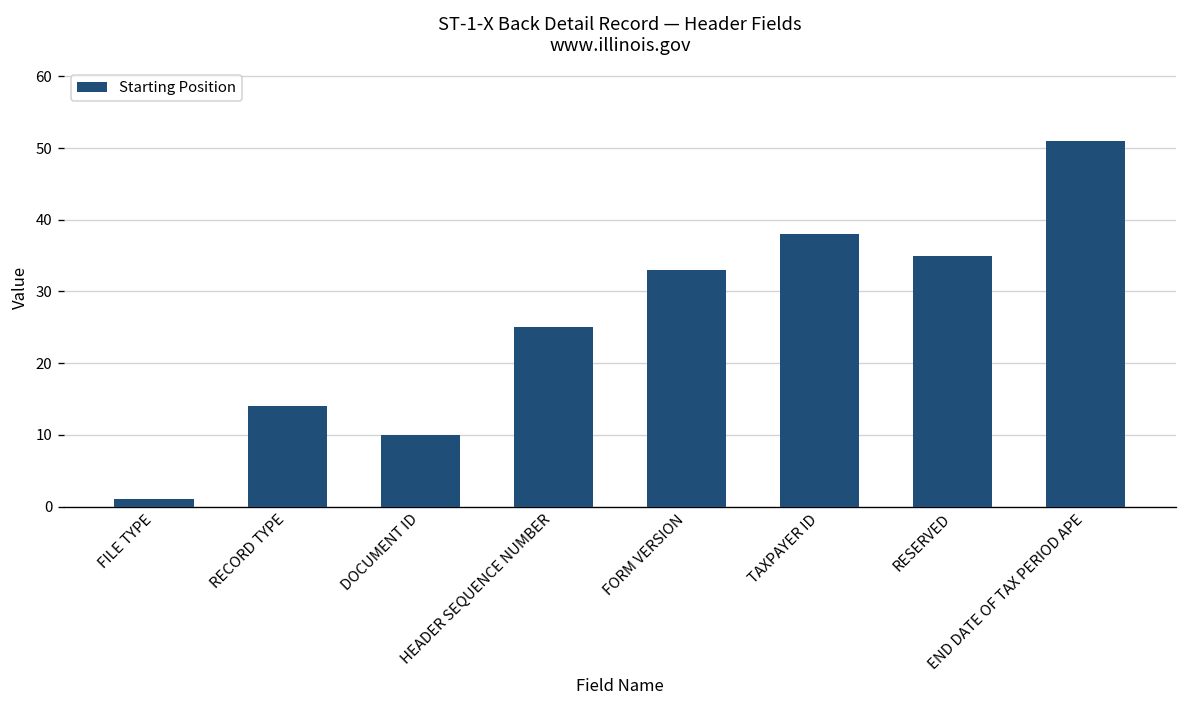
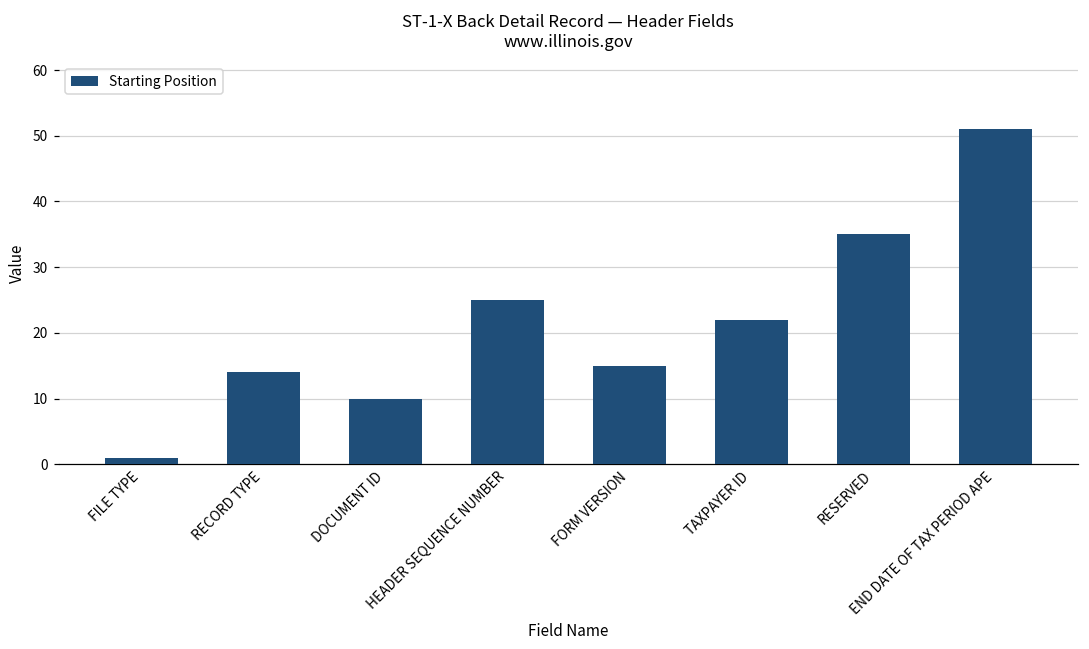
FORM VERSION: 33 -> 15
TAXPAYER ID: 38 -> 22
